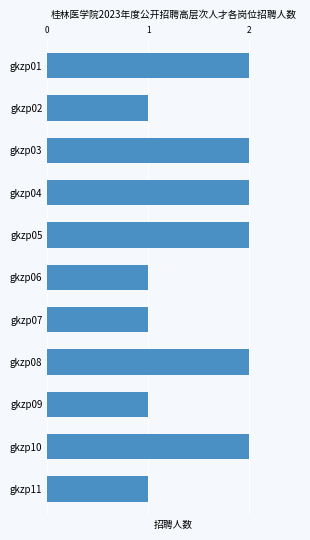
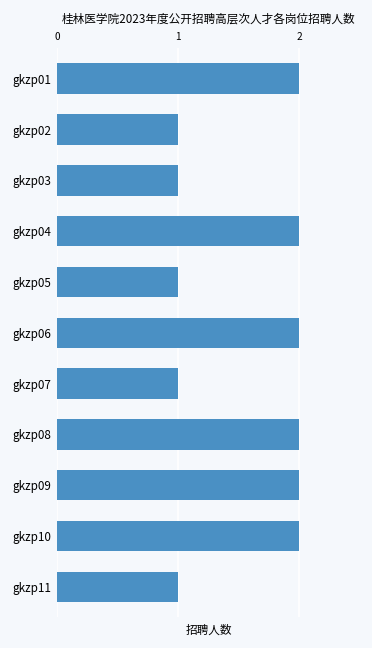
gkzp03: 2 -> 1
gkzp05: 2 -> 1
gkzp06: 1 -> 2
gkzp09: 1 -> 2
